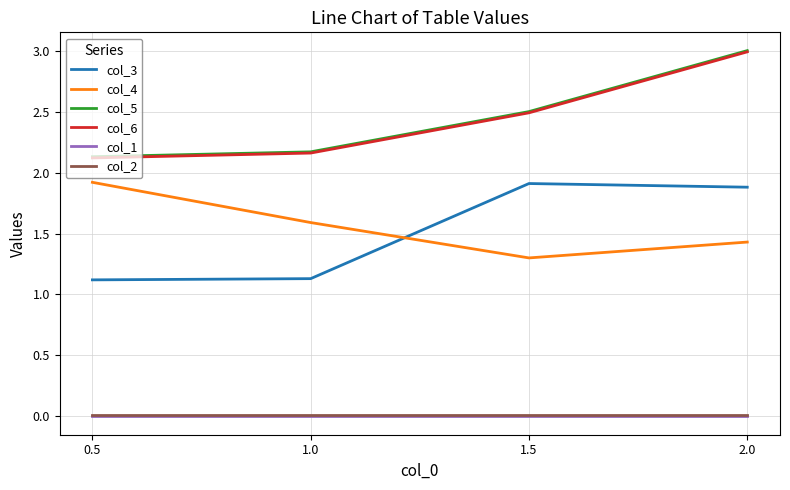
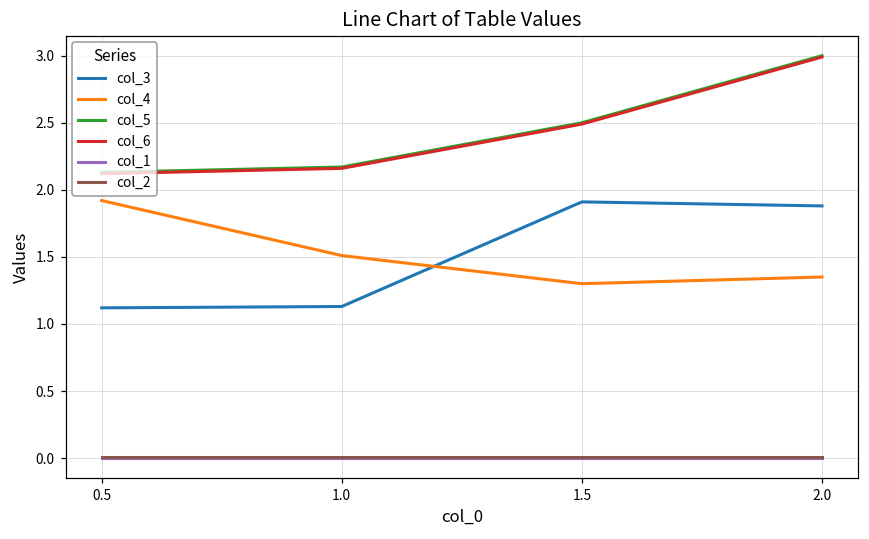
col_4, 1.0: 1.59 -> 1.51
col_4, 2.0: 1.43 -> 1.35
